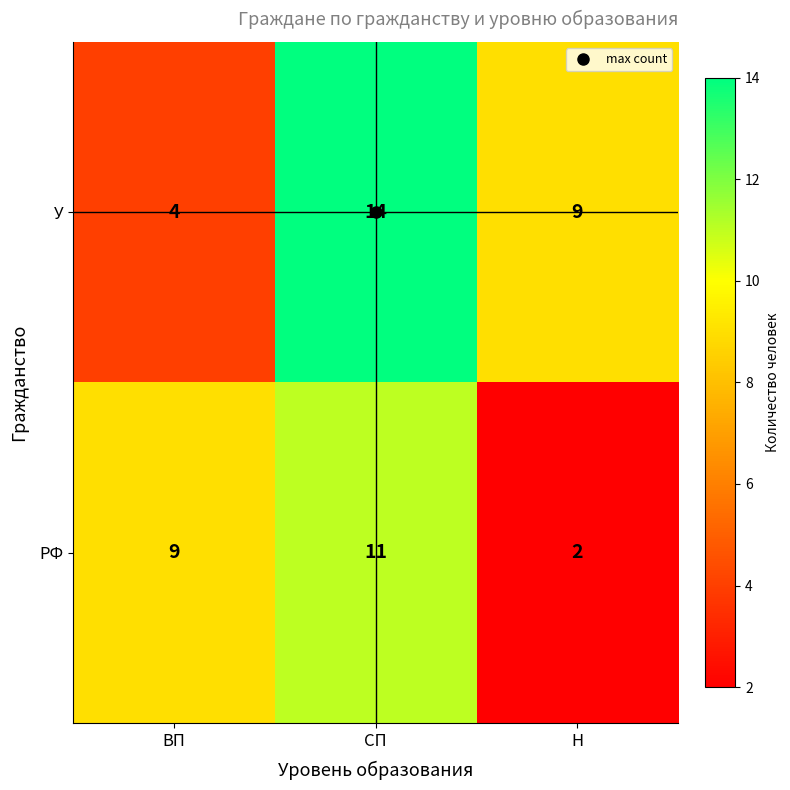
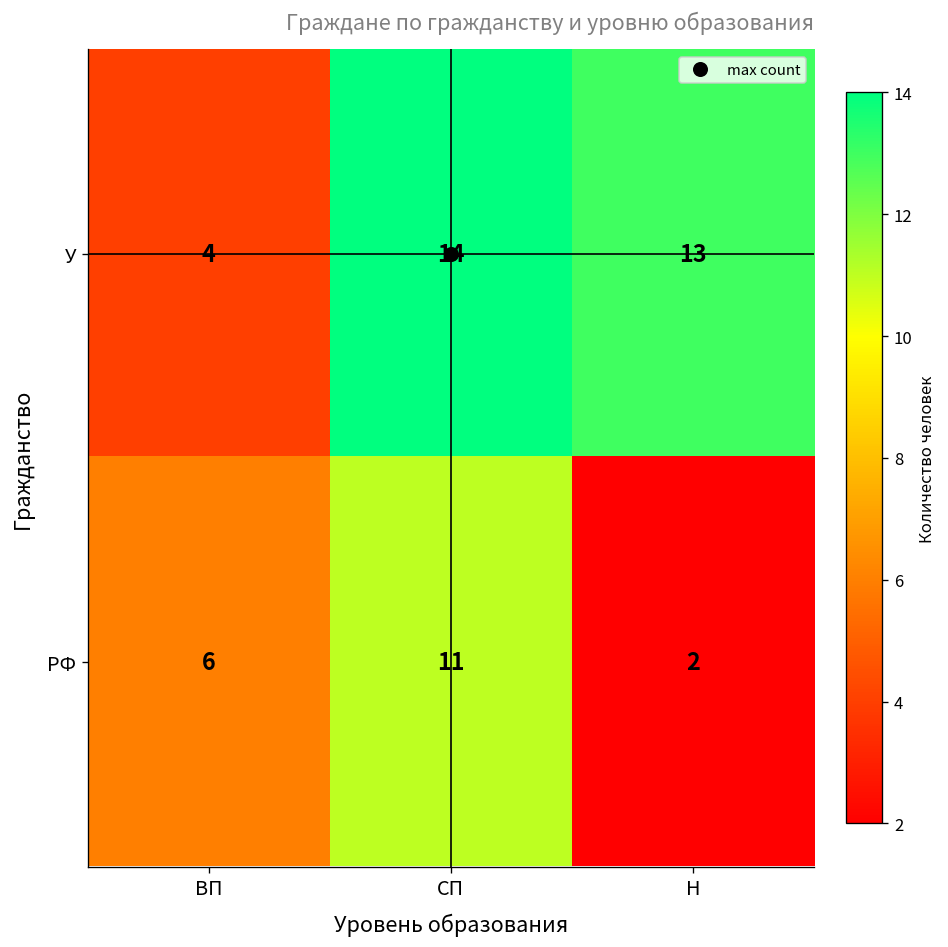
У, Н: 9 -> 13
РФ, ВП: 9 -> 6
